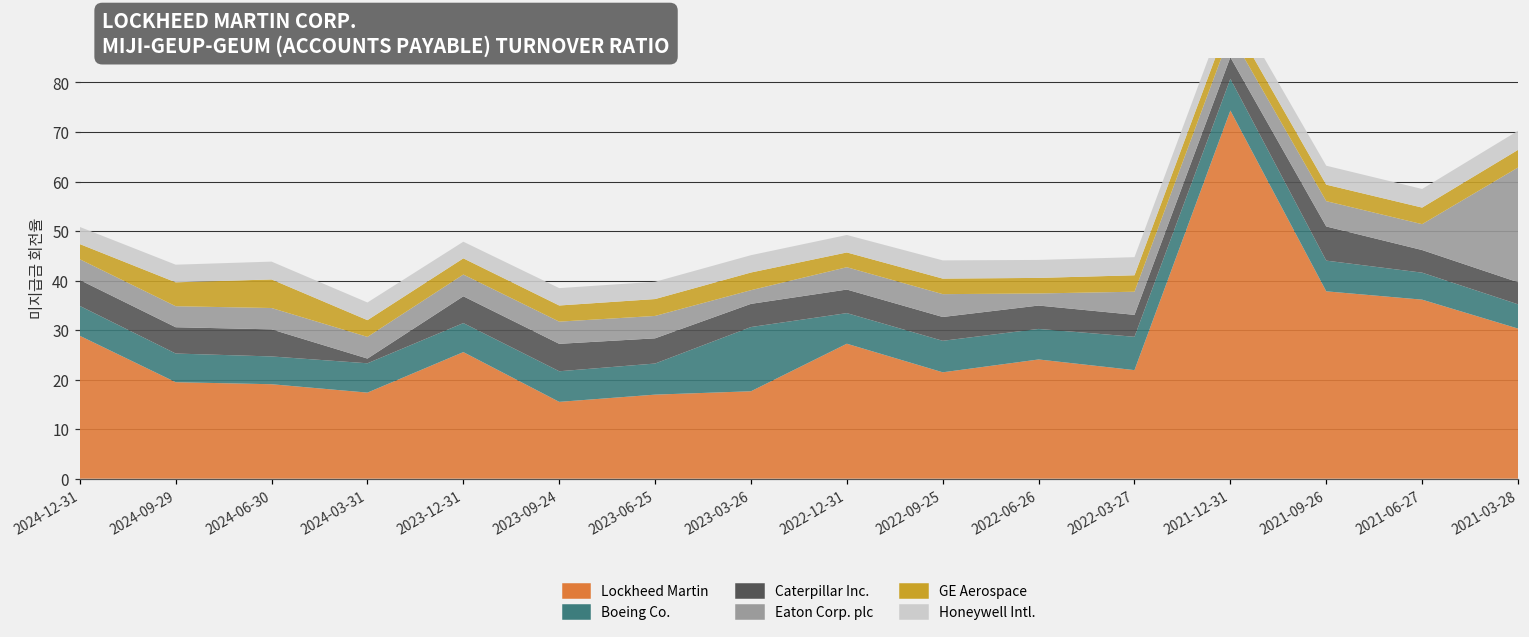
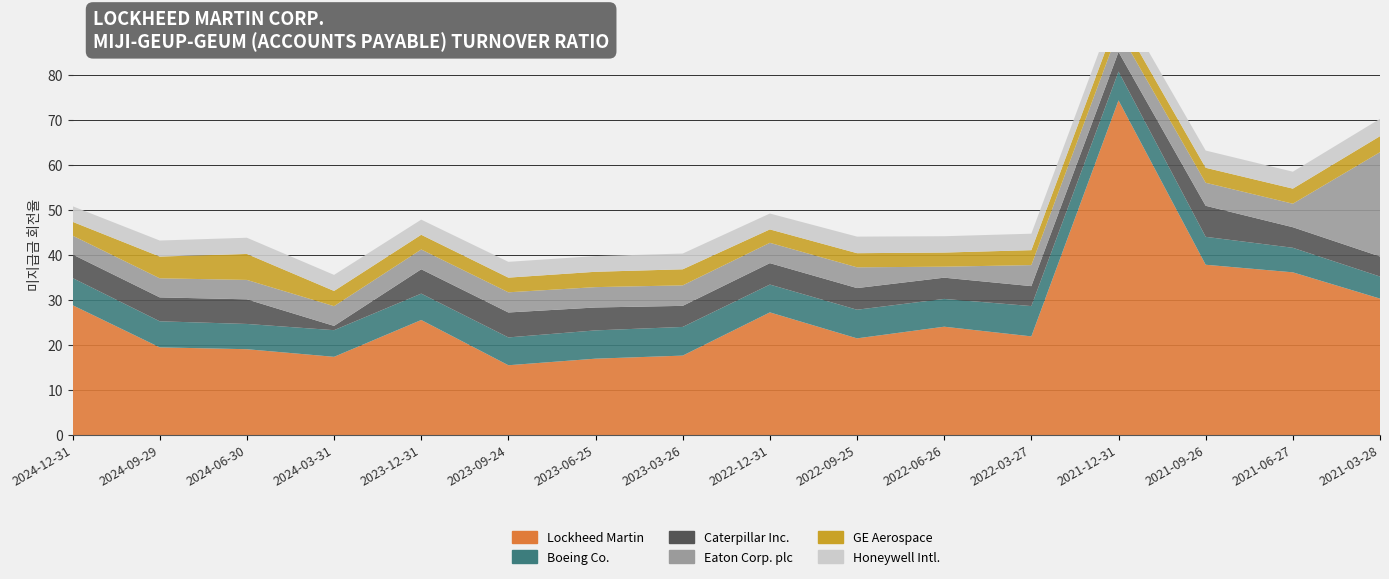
Boeing Co., 2023-03-26: 13 -> 6
Eaton Corp. plc, 2023-03-26: 3 -> 5
